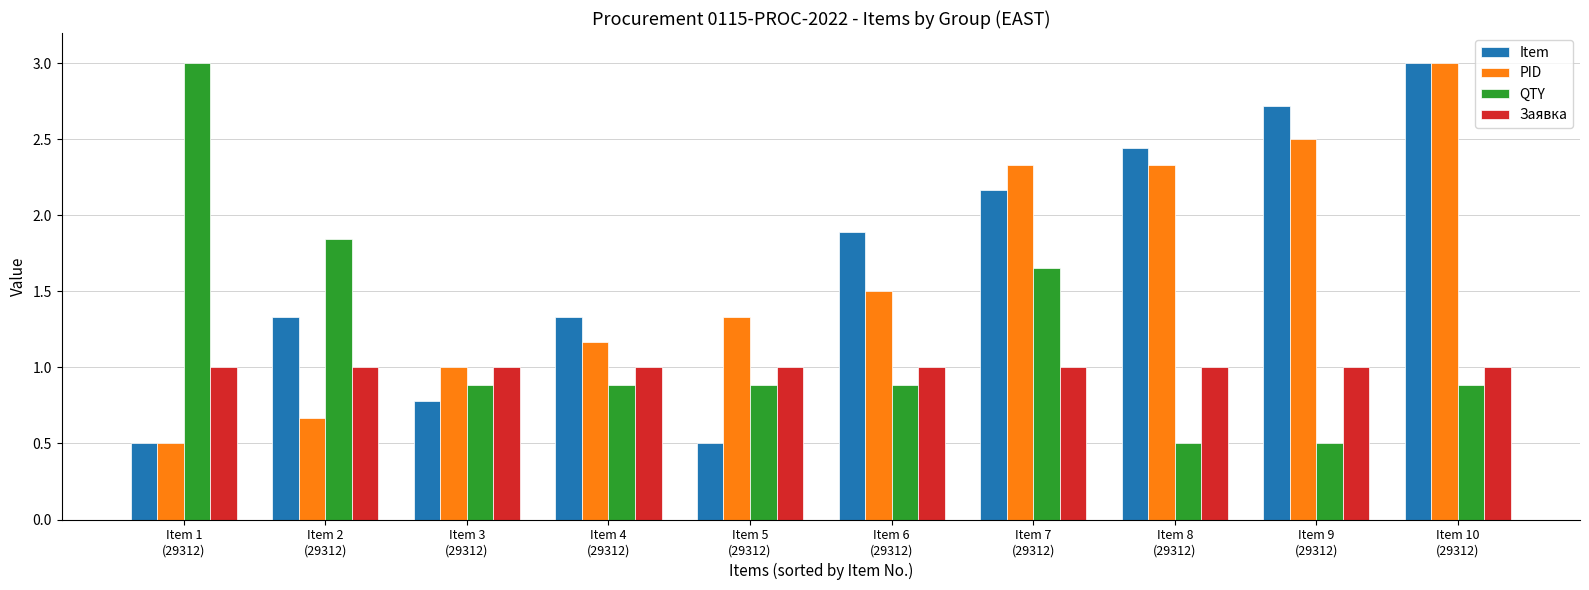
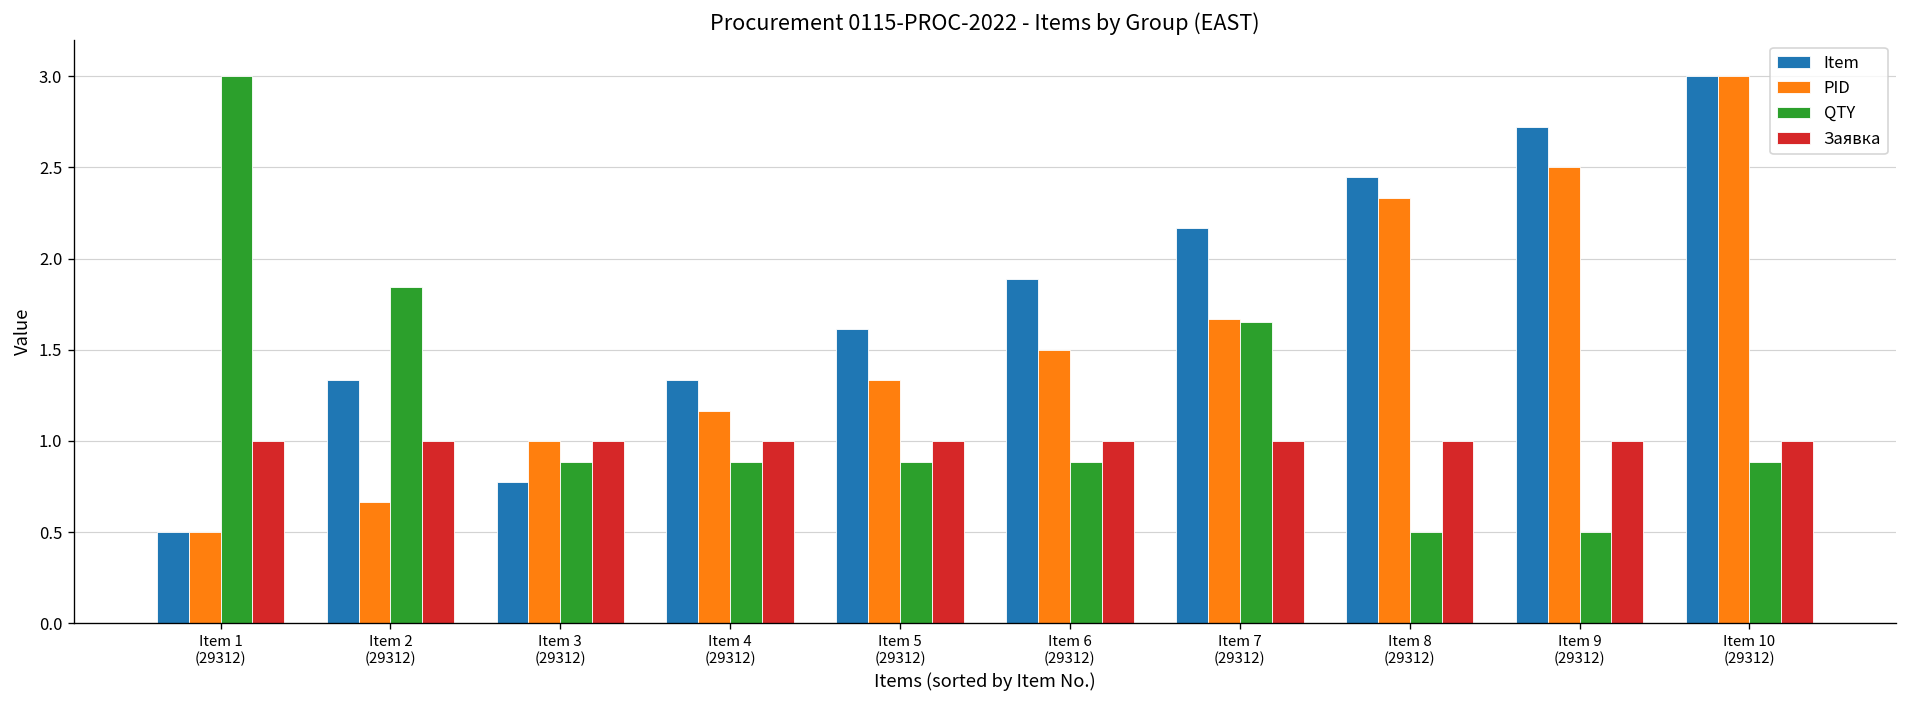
Item, Item 5 (29312): 0.50 -> 1.61
PID, Item 7 (29312): 2.33 -> 1.67
